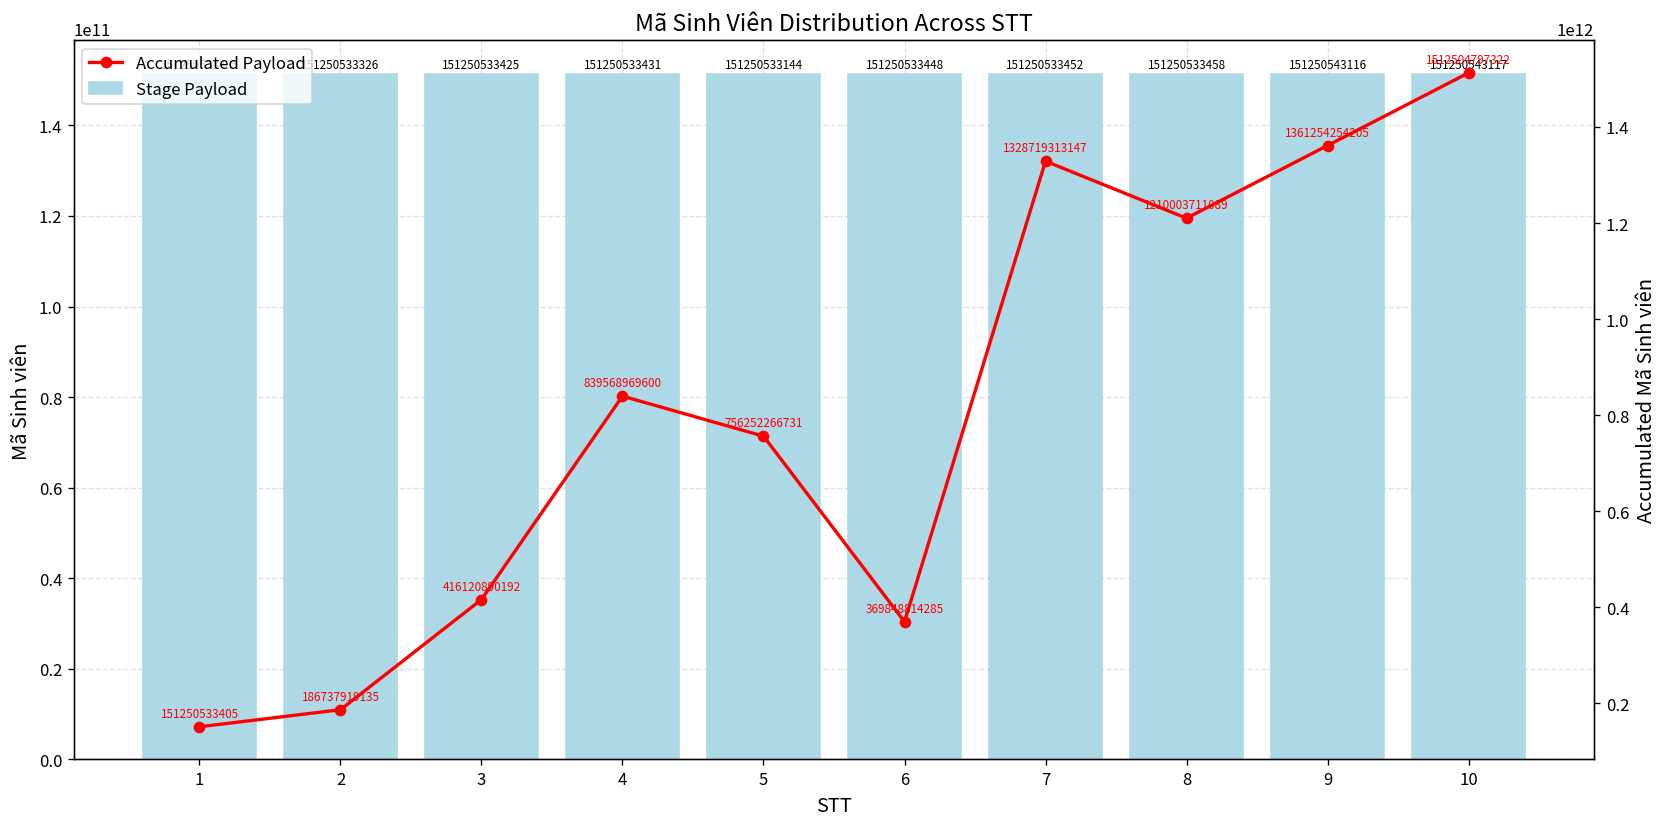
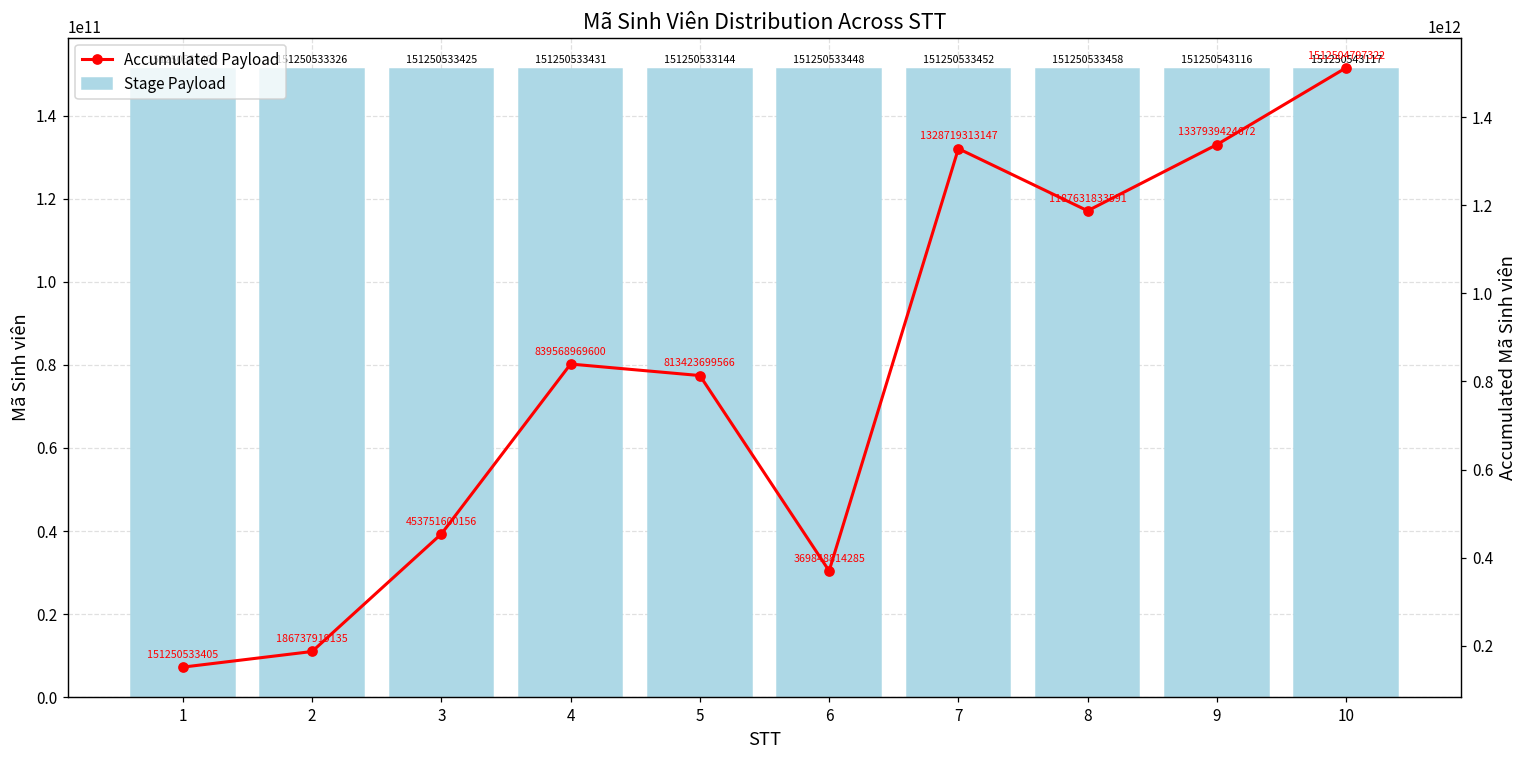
Accumulated Payload, 3: 416120890192 -> 453751600156
Accumulated Payload, 5: 756252266731 -> 813423699566
Accumulated Payload, 8: 1210003711089 -> 1187631833591
Accumulated Payload, 9: 1361254254205 -> 1337939424672
